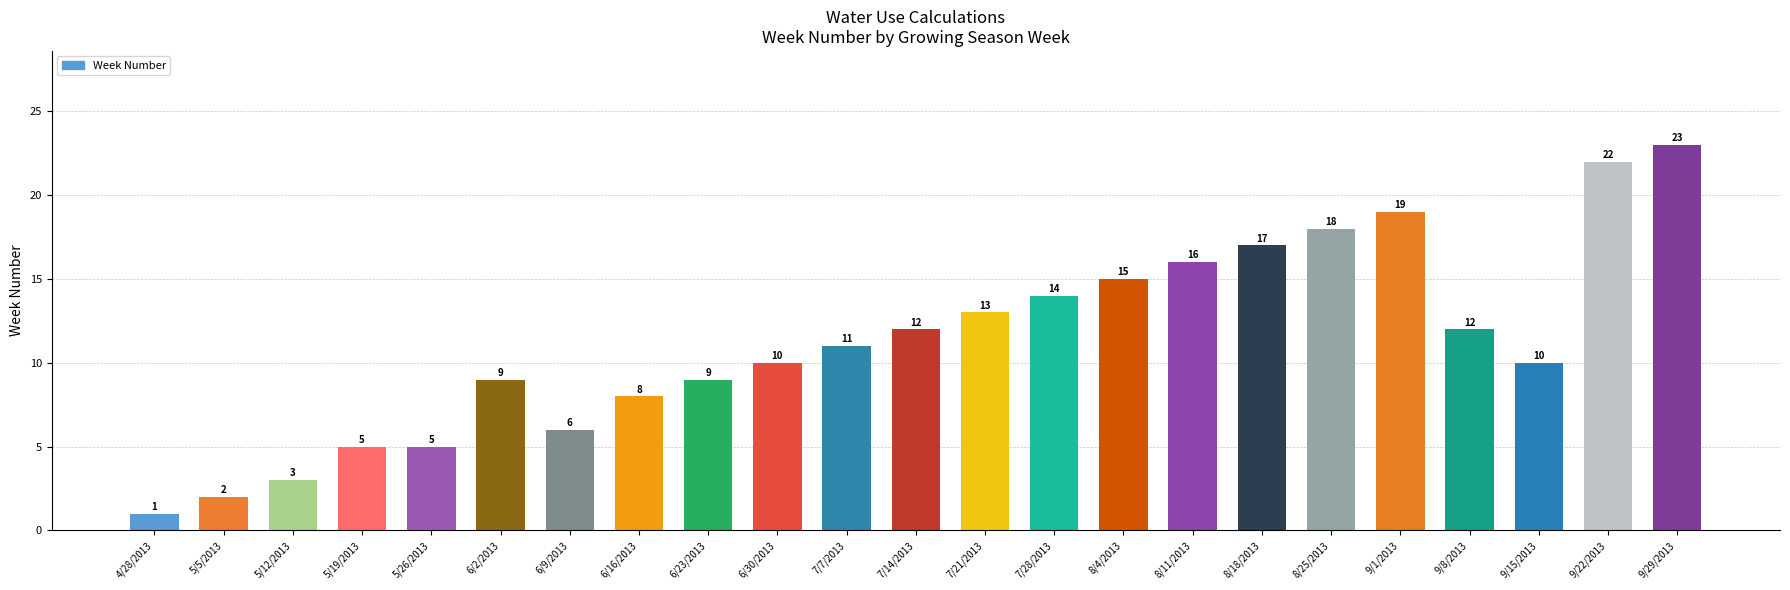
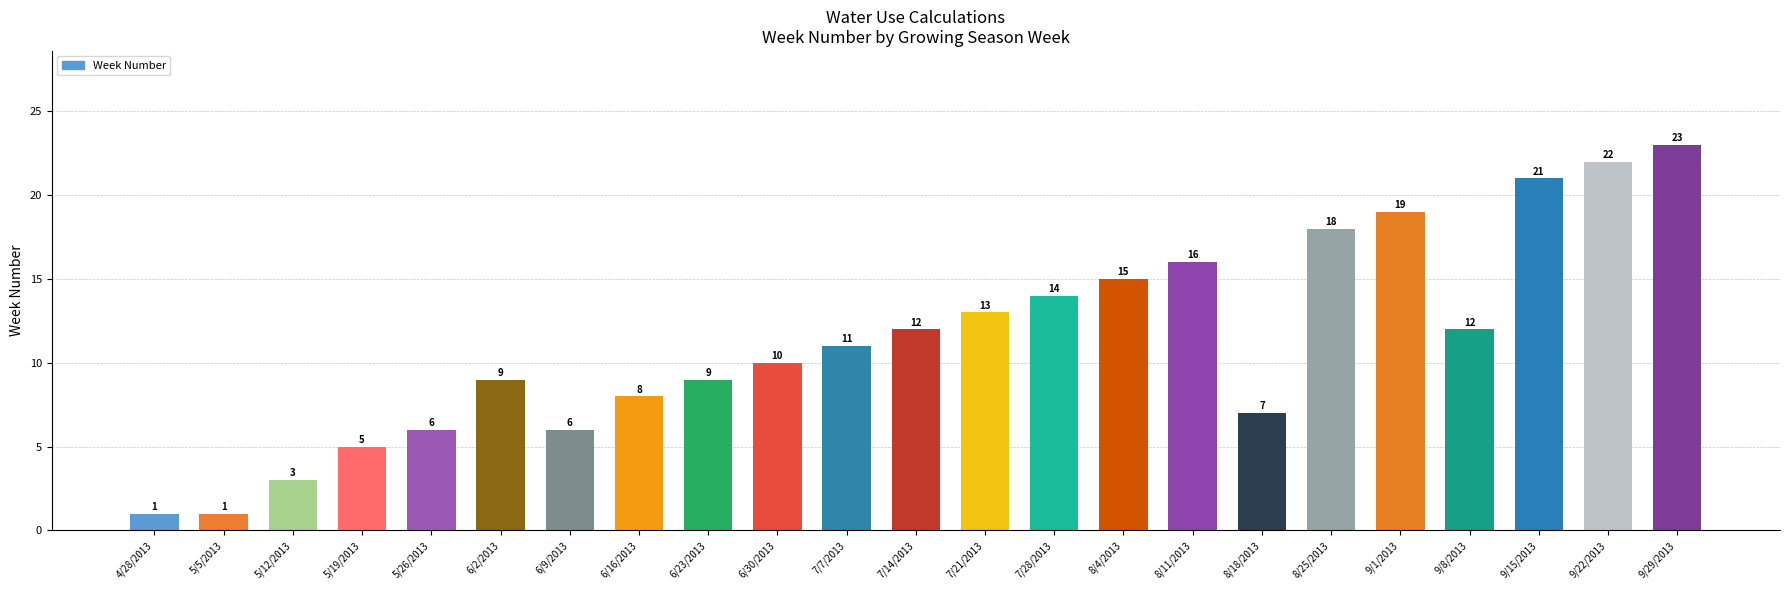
5/5/2013: 2 -> 1
5/26/2013: 5 -> 6
8/18/2013: 17 -> 7
9/15/2013: 10 -> 21
